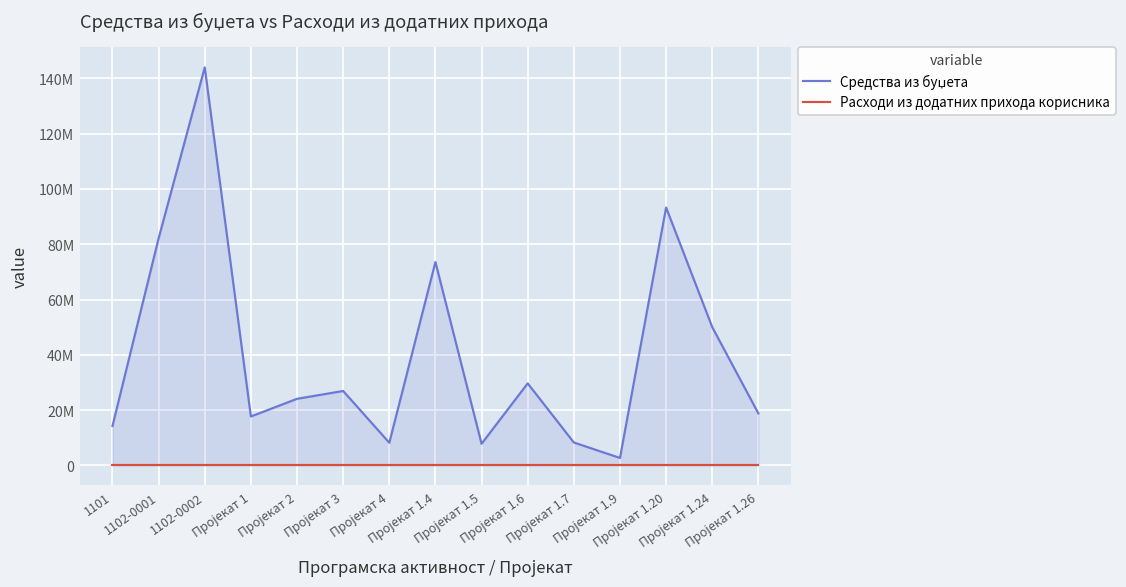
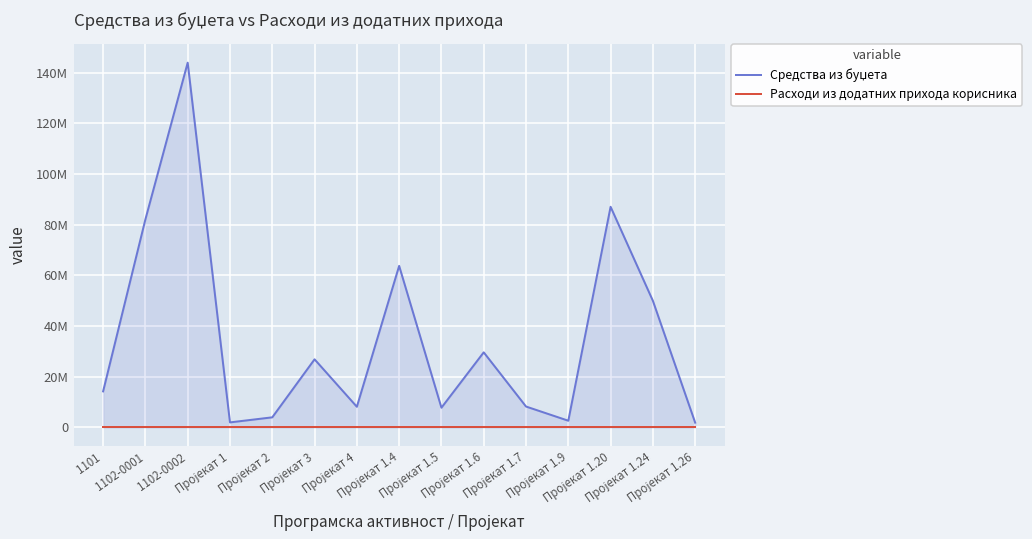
Средства из буџета, Пројекат 1: 18000000 -> 2000000
Средства из буџета, Пројекат 2: 24000000 -> 4000000
Средства из буџета, Пројекат 1.4: 74000000 -> 64000000
Средства из буџета, Пројекат 1.20: 93000000 -> 87000000
Средства из буџета, Пројекат 1.26: 19000000 -> 2000000
